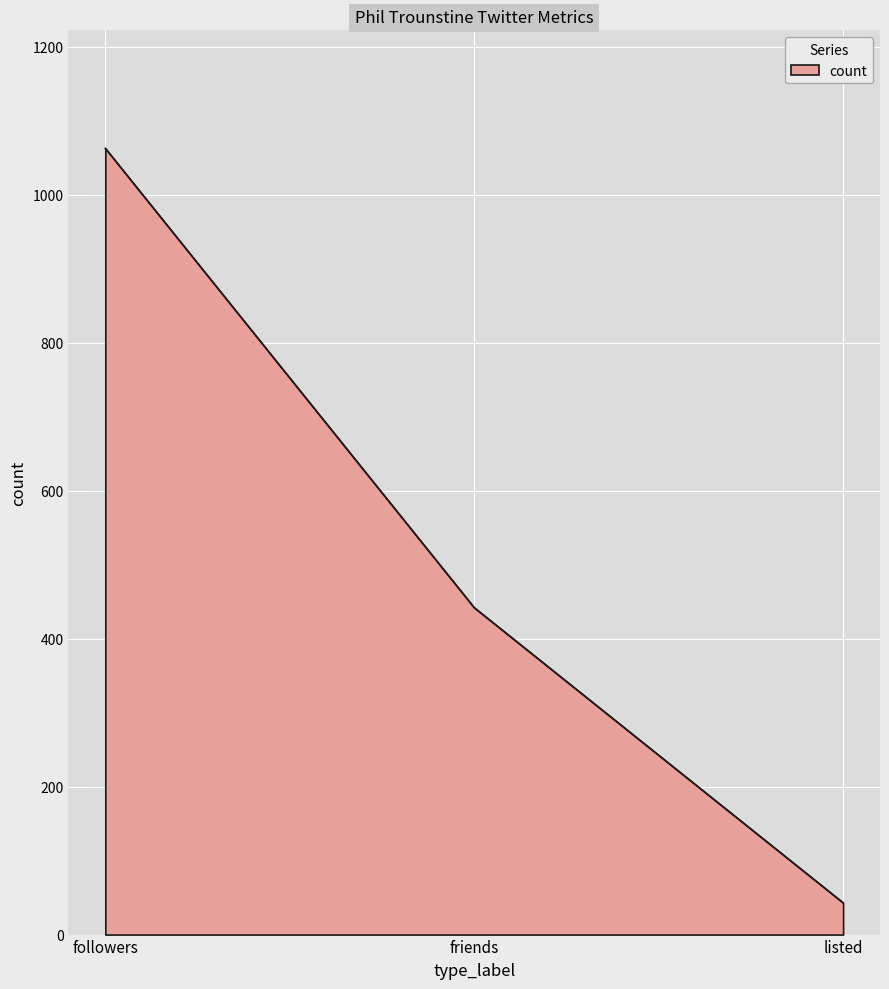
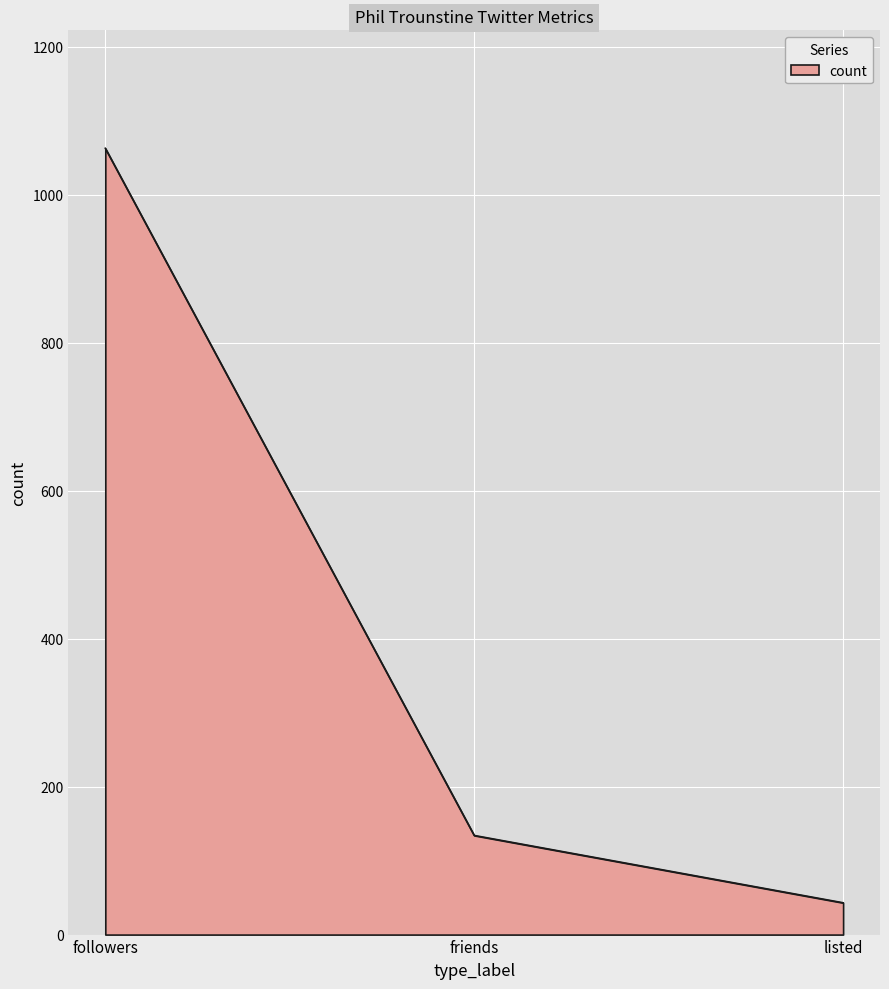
friends: 440 -> 130
